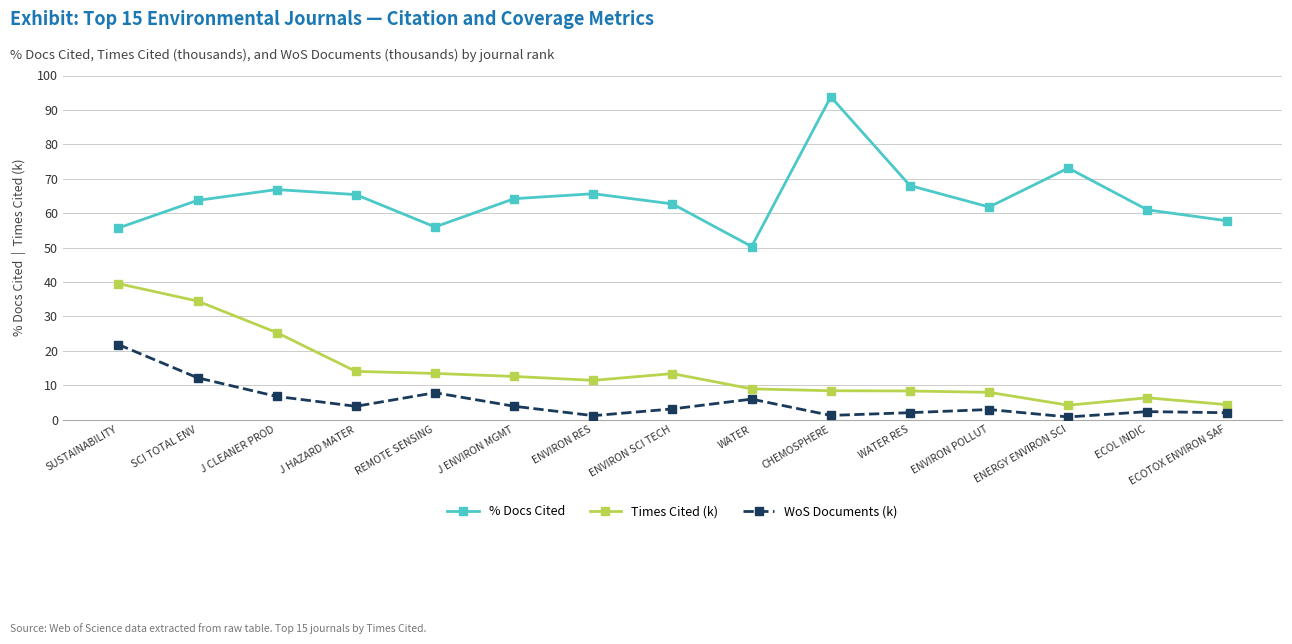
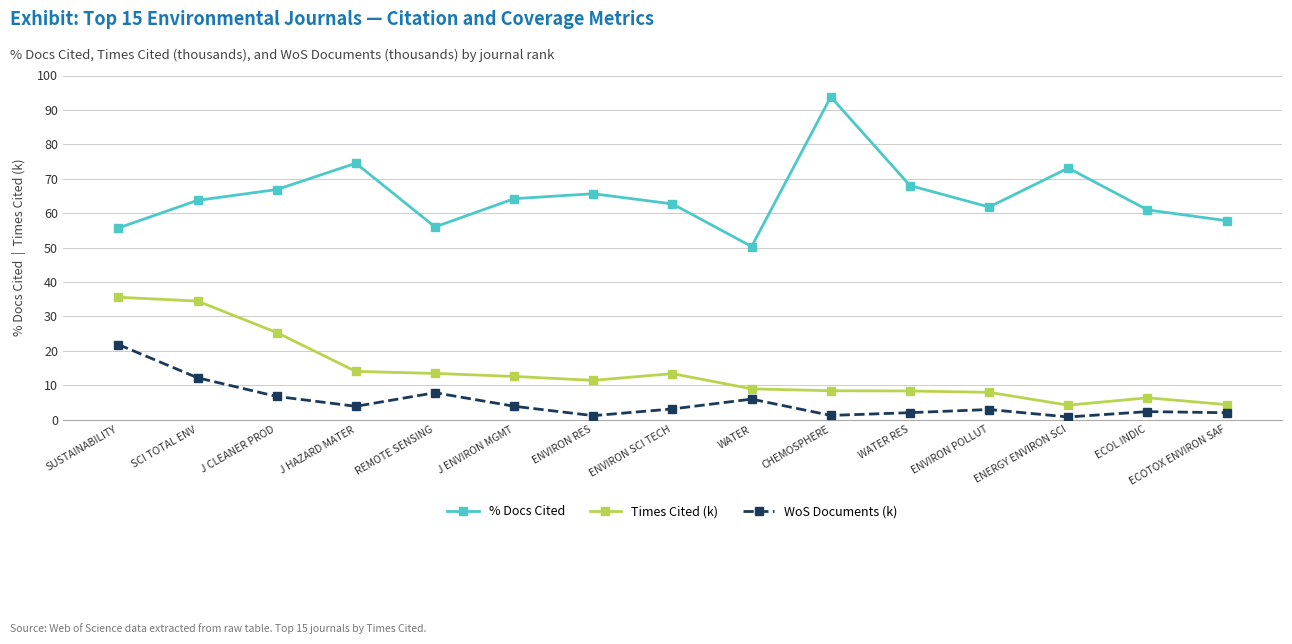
Times Cited (k), SUSTAINABILITY: 40 -> 36
% Docs Cited, J HAZARD MATER: 65 -> 75
